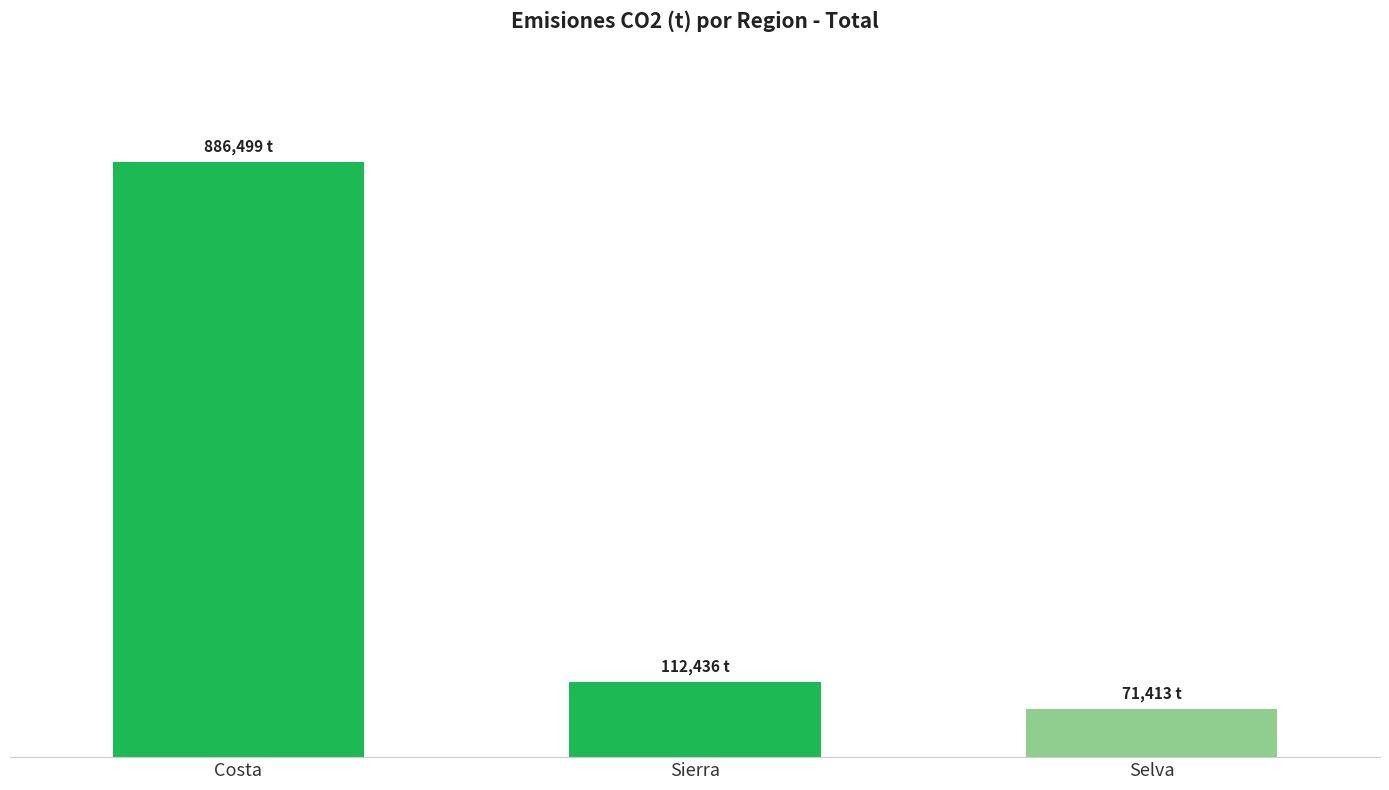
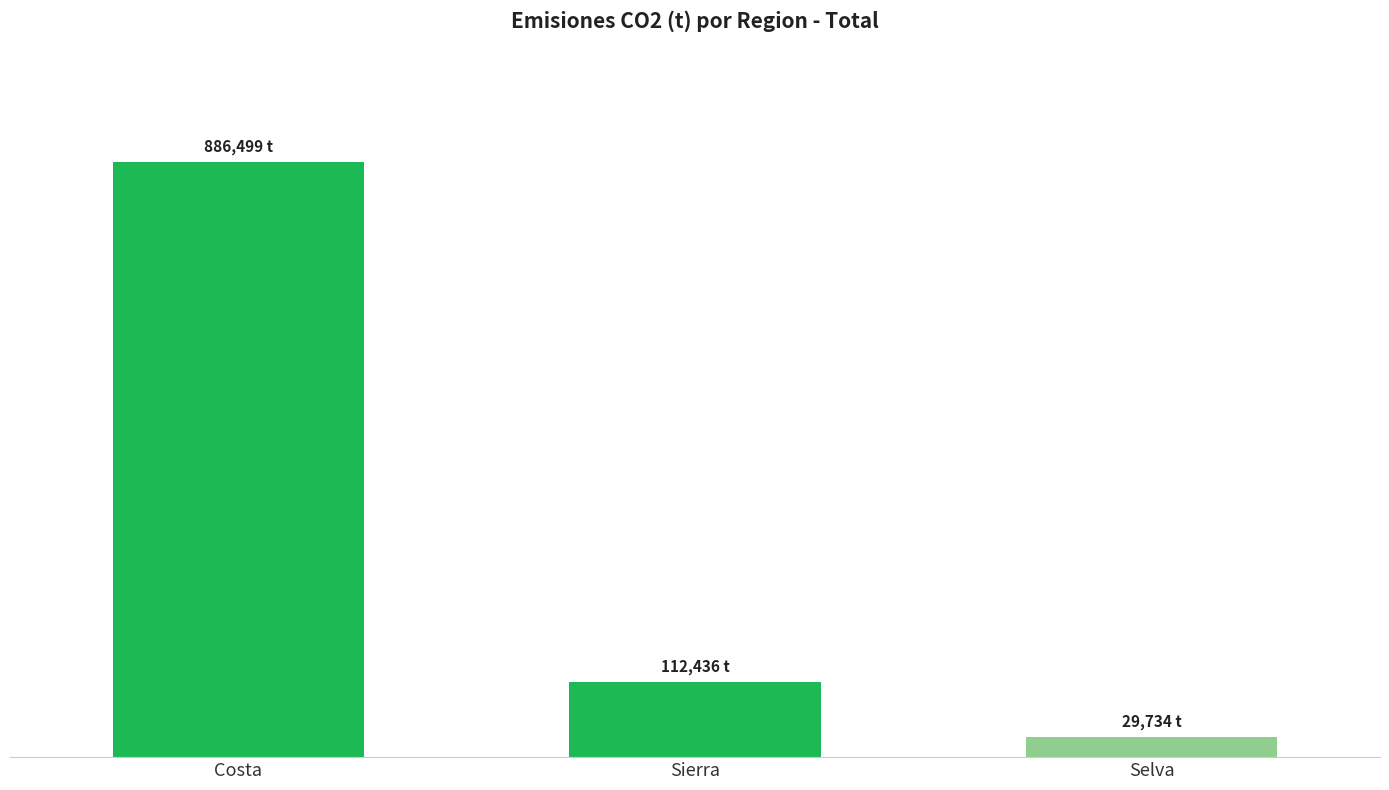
Selva: 71,413 -> 29,734
